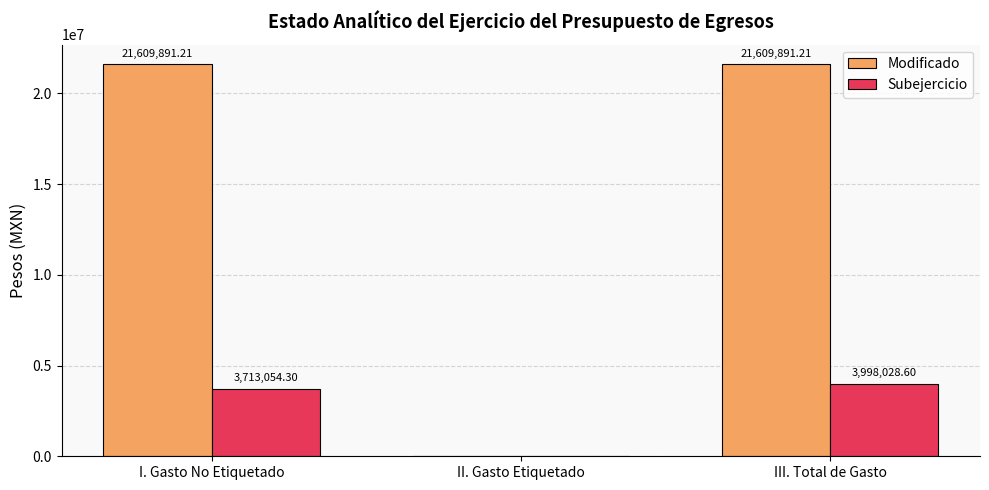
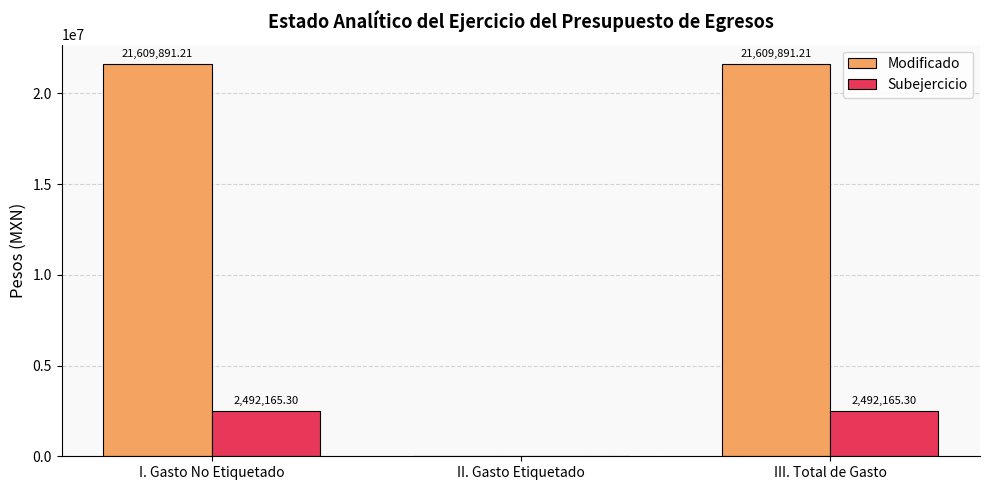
Subejercicio, I. Gasto No Etiquetado: 3,713,054.30 -> 2,492,165.30
Subejercicio, III. Total de Gasto: 3,998,028.60 -> 2,492,165.30
